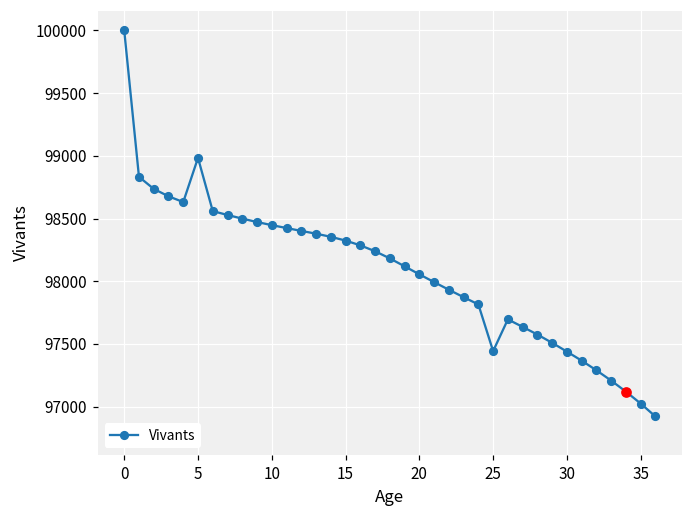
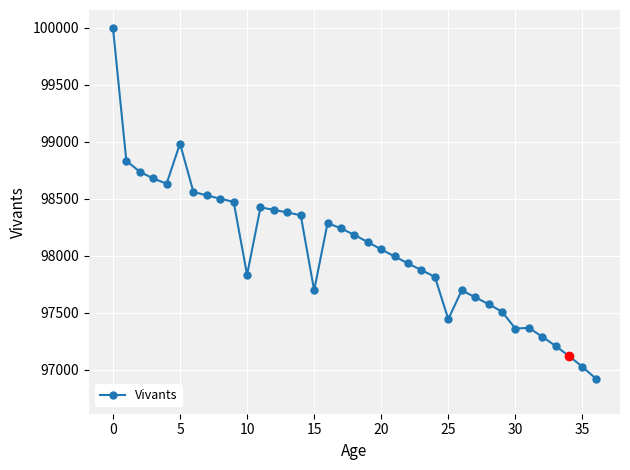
Vivants, 10: 98450 -> 97830
Vivants, 15: 98320 -> 97700
Vivants, 30: 97440 -> 97360
